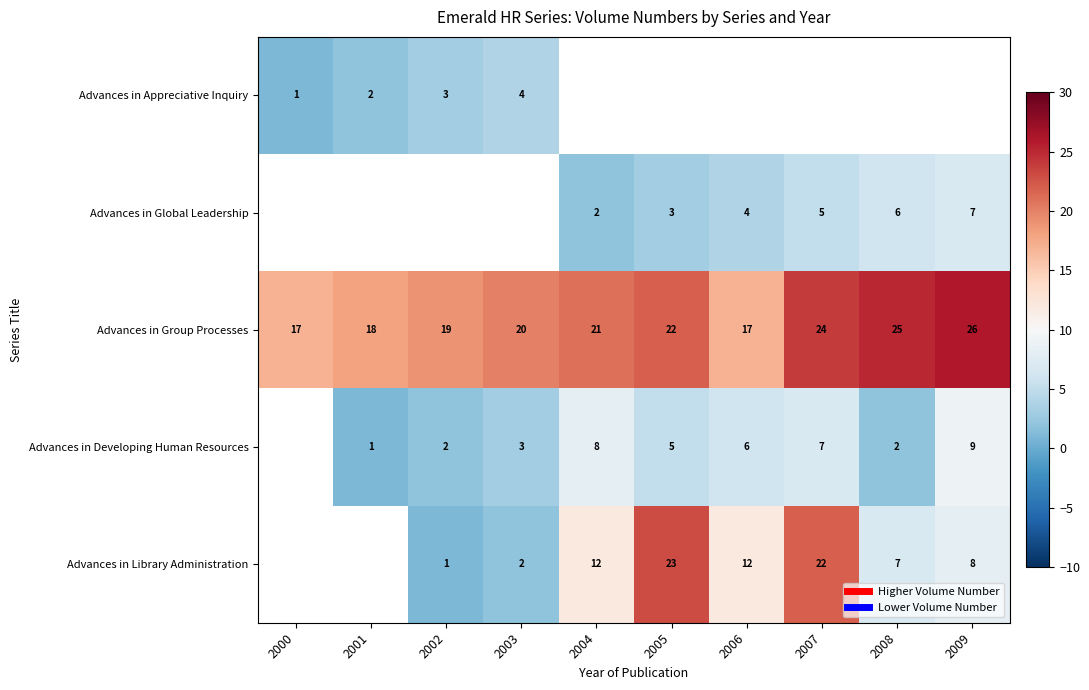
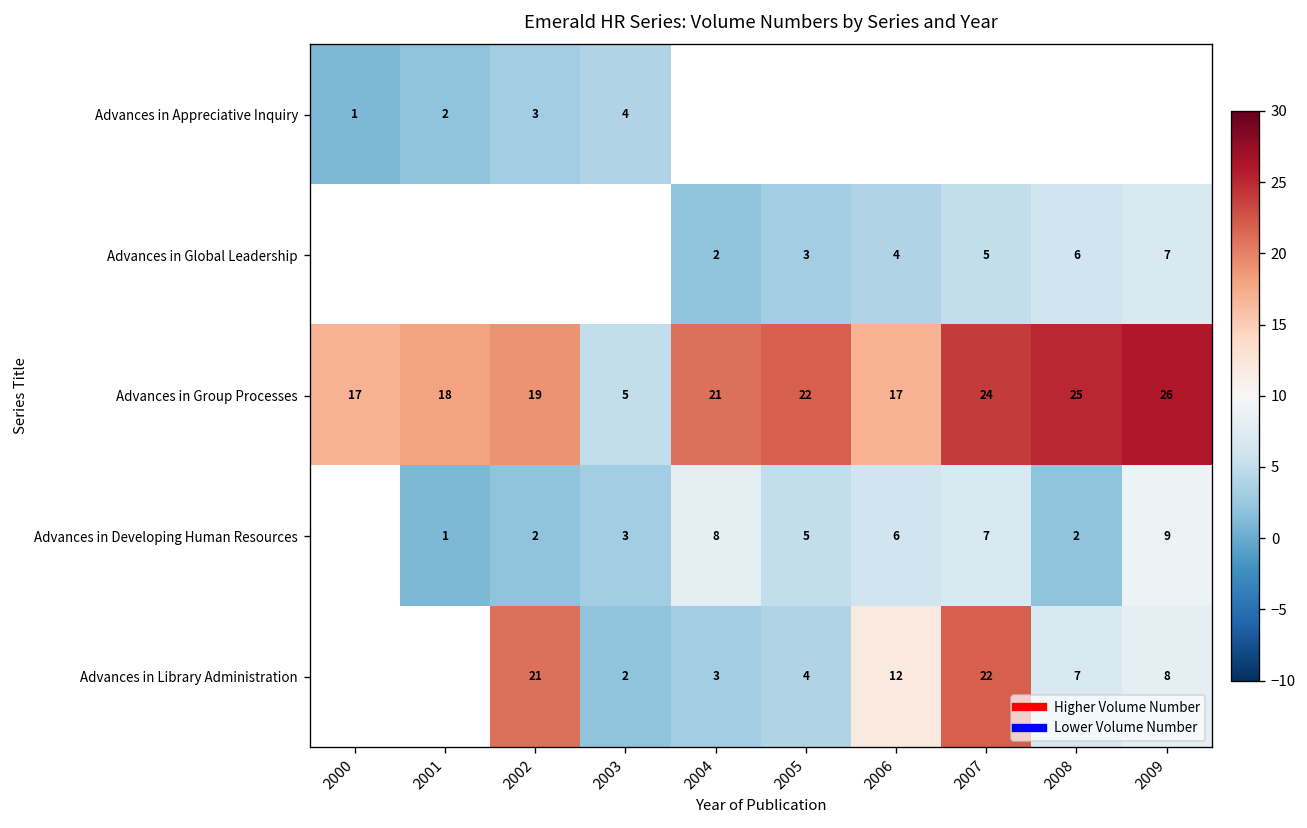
Advances in Group Processes, 2003: 20 -> 5
Advances in Library Administration, 2002: 1 -> 21
Advances in Library Administration, 2004: 12 -> 3
Advances in Library Administration, 2005: 23 -> 4
